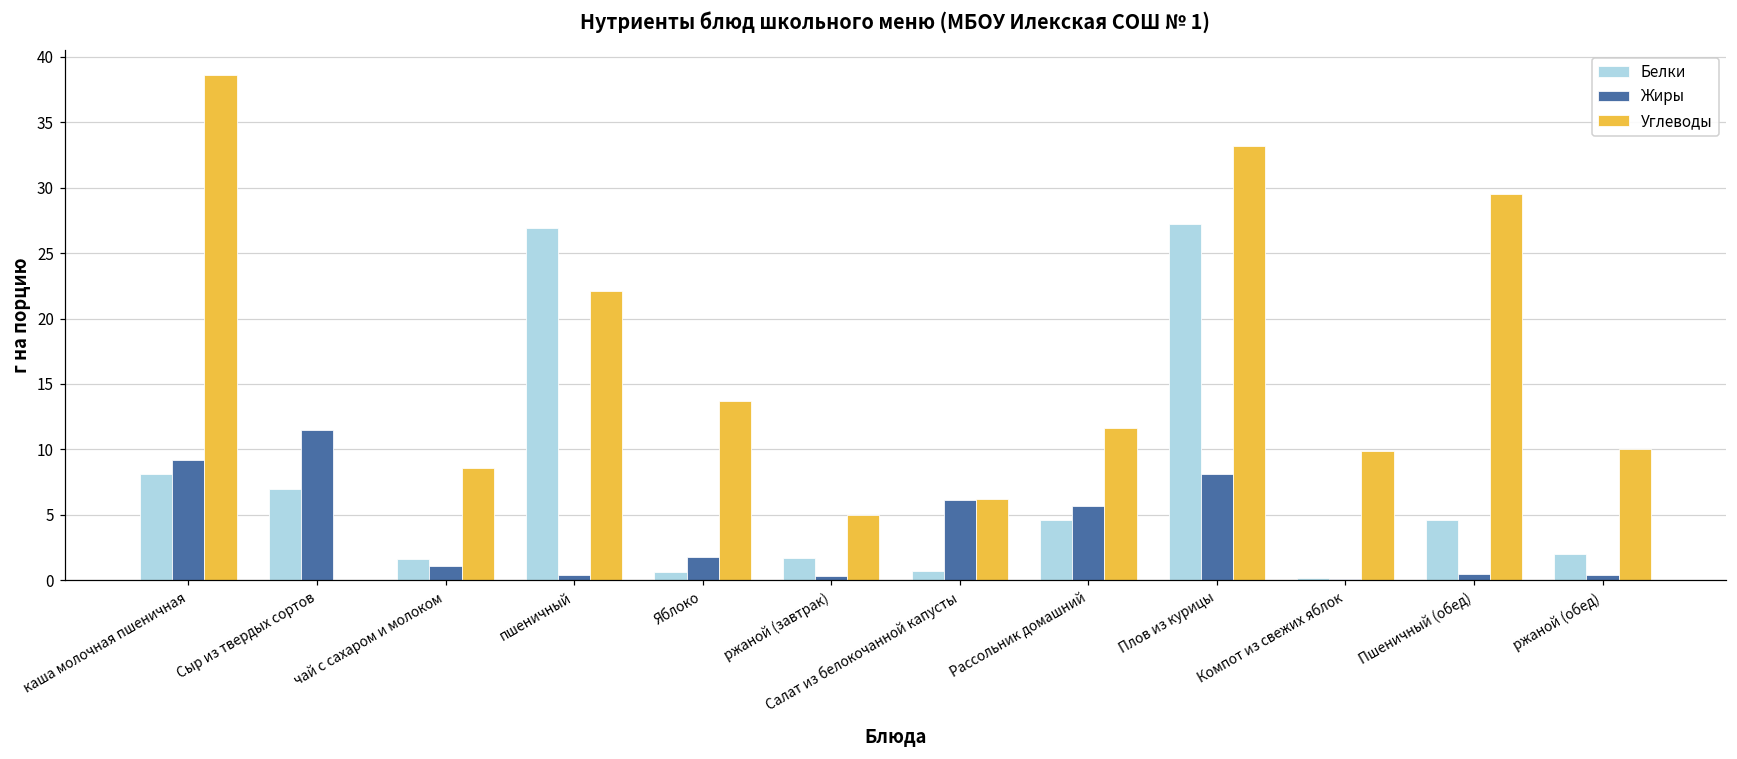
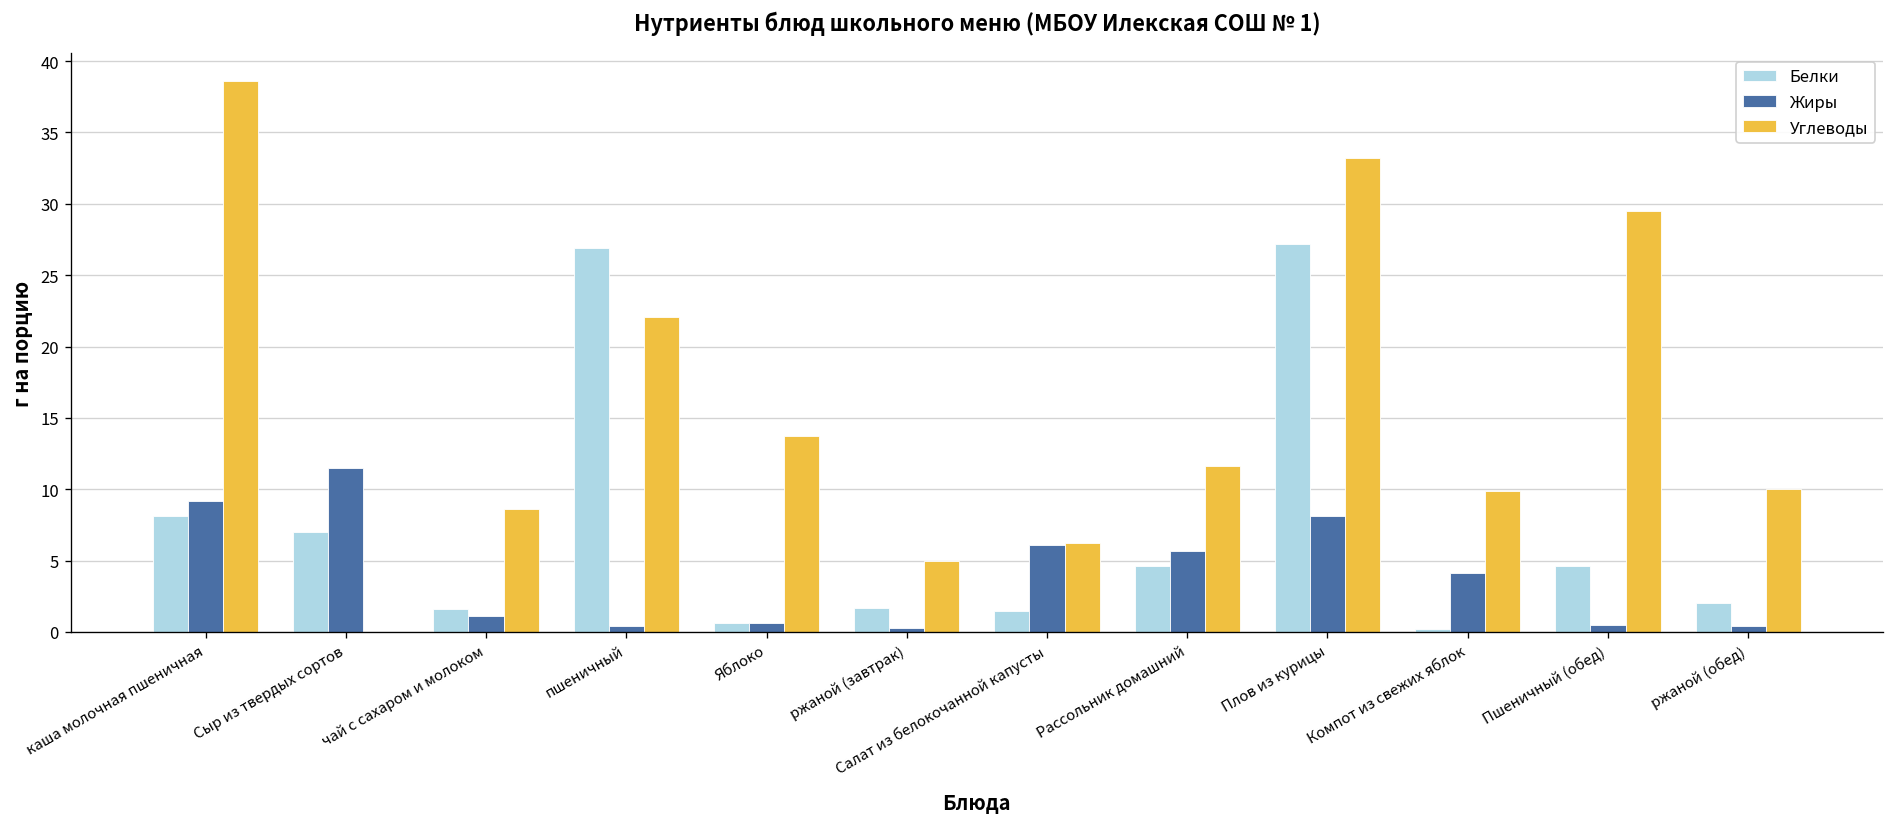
Жиры, Яблоко: 1.8 -> 0.6
Белки, Салат из белокочанной капусты: 0.7 -> 1.5
Жиры, Компот из свежих яблок: 0.1 -> 4.1
